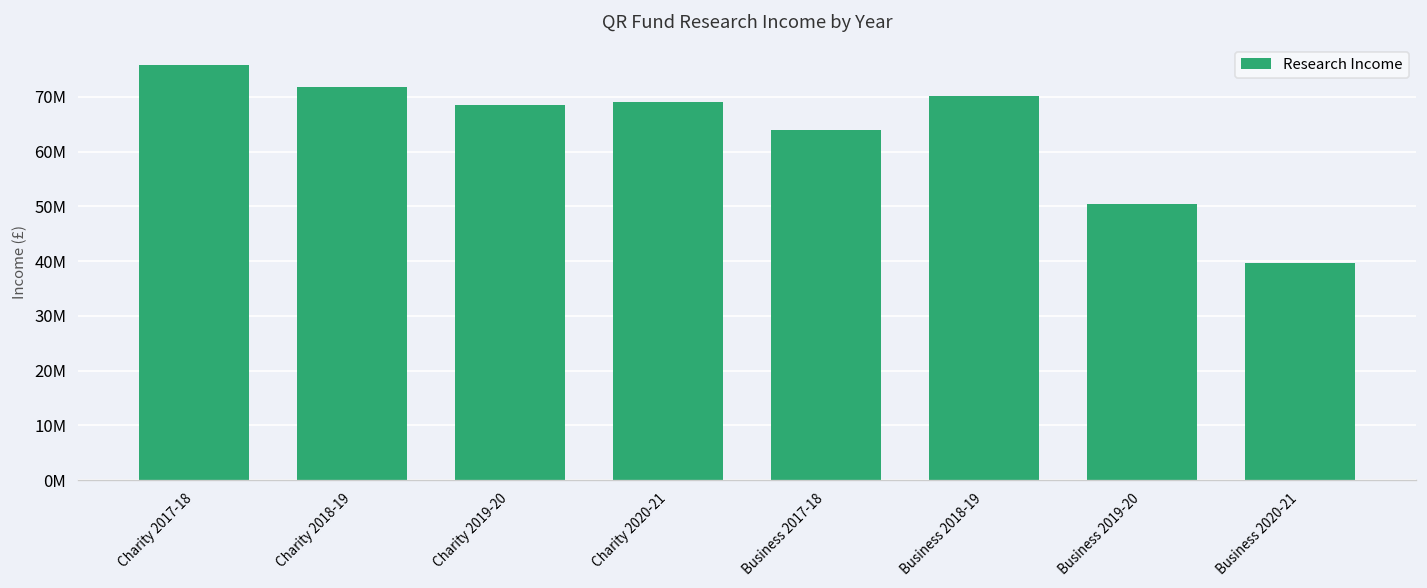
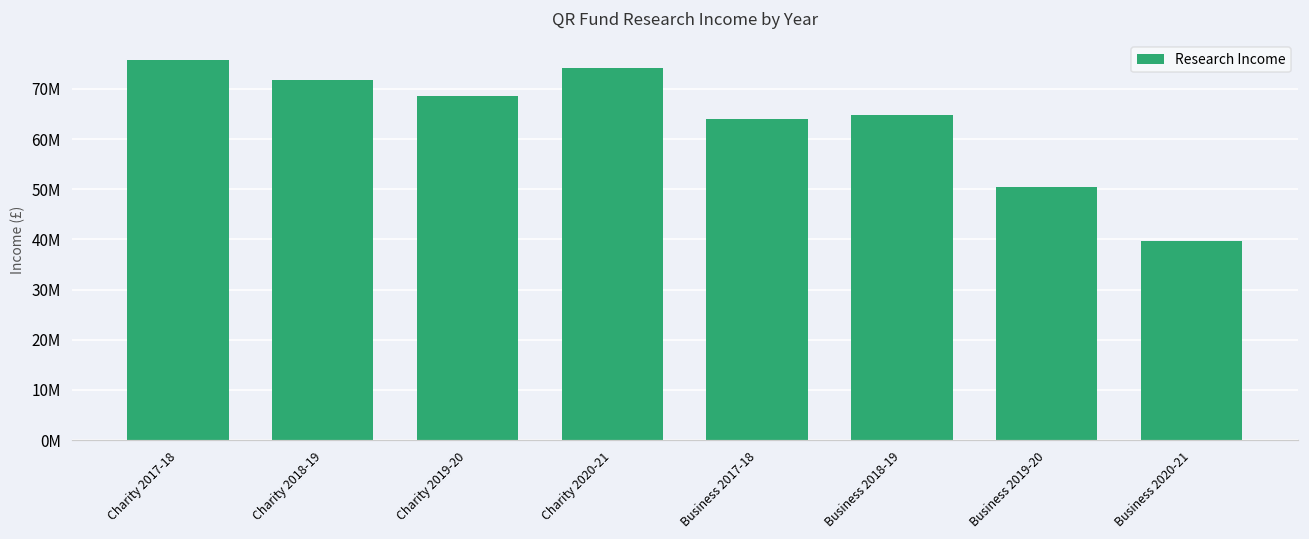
Charity 2020-21: 69000000 -> 74000000
Business 2018-19: 70000000 -> 65000000
